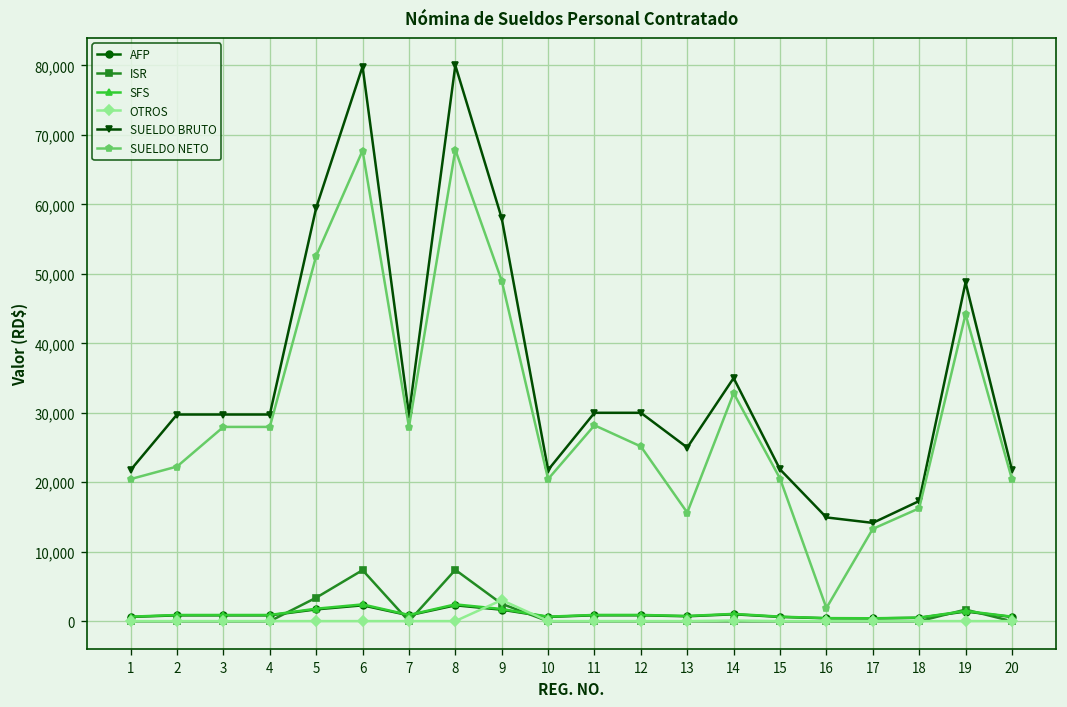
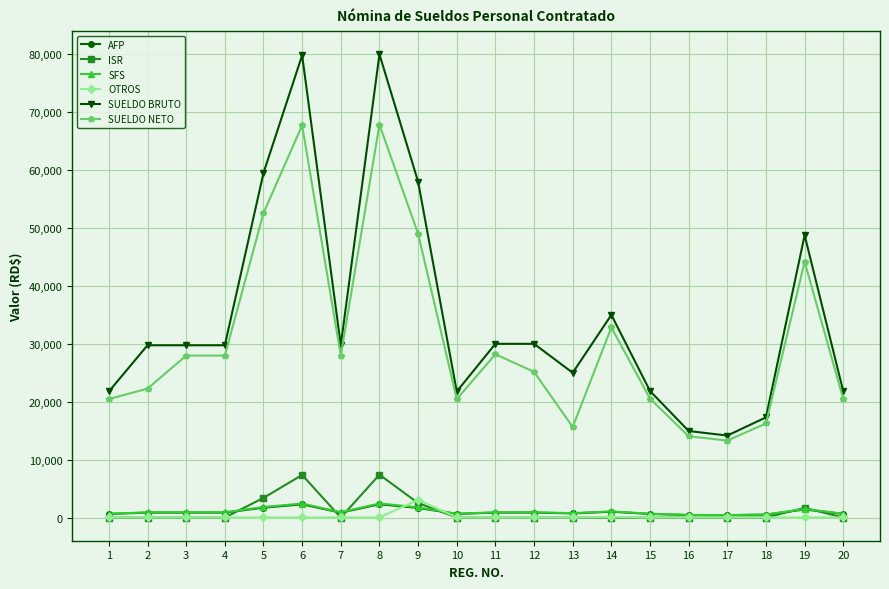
SUELDO NETO, 16: 2,000 -> 14,000
